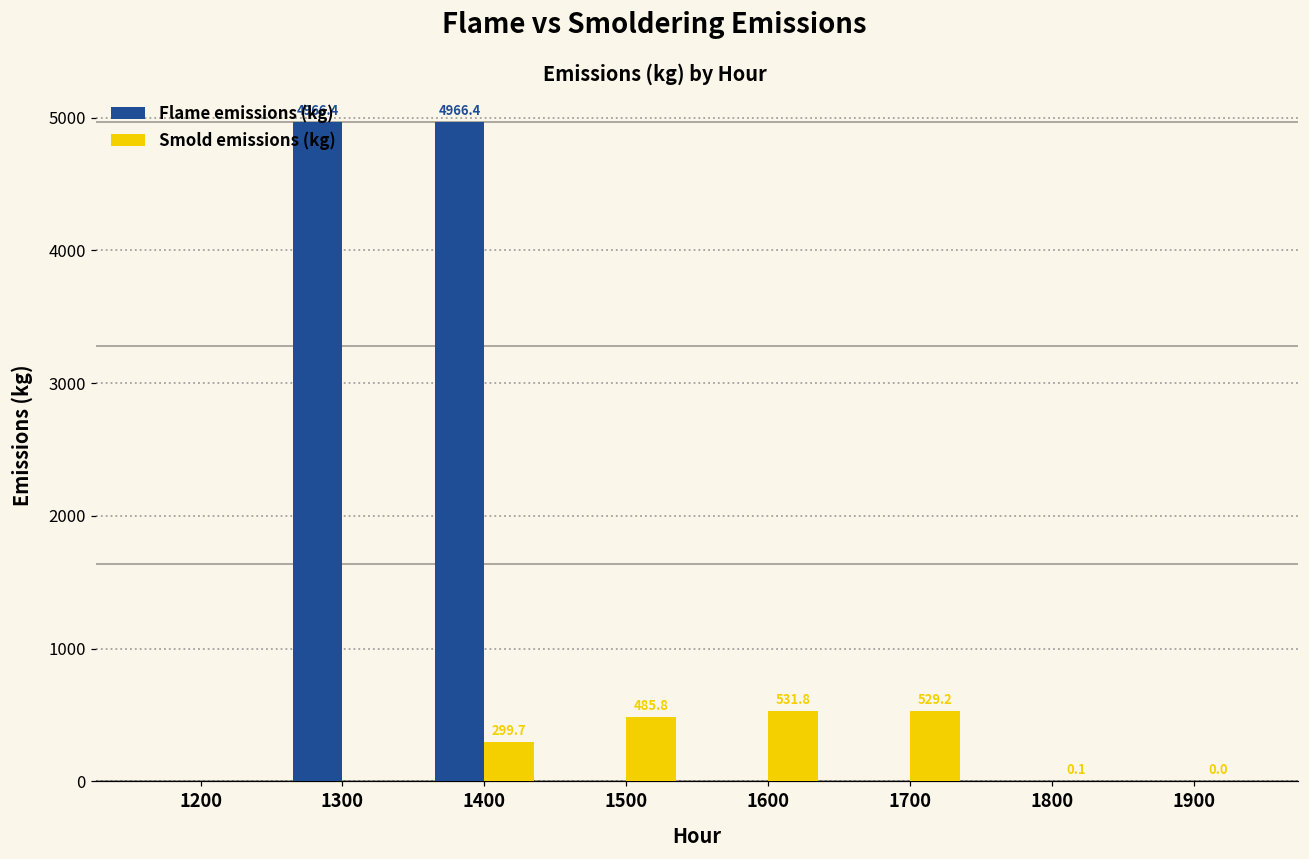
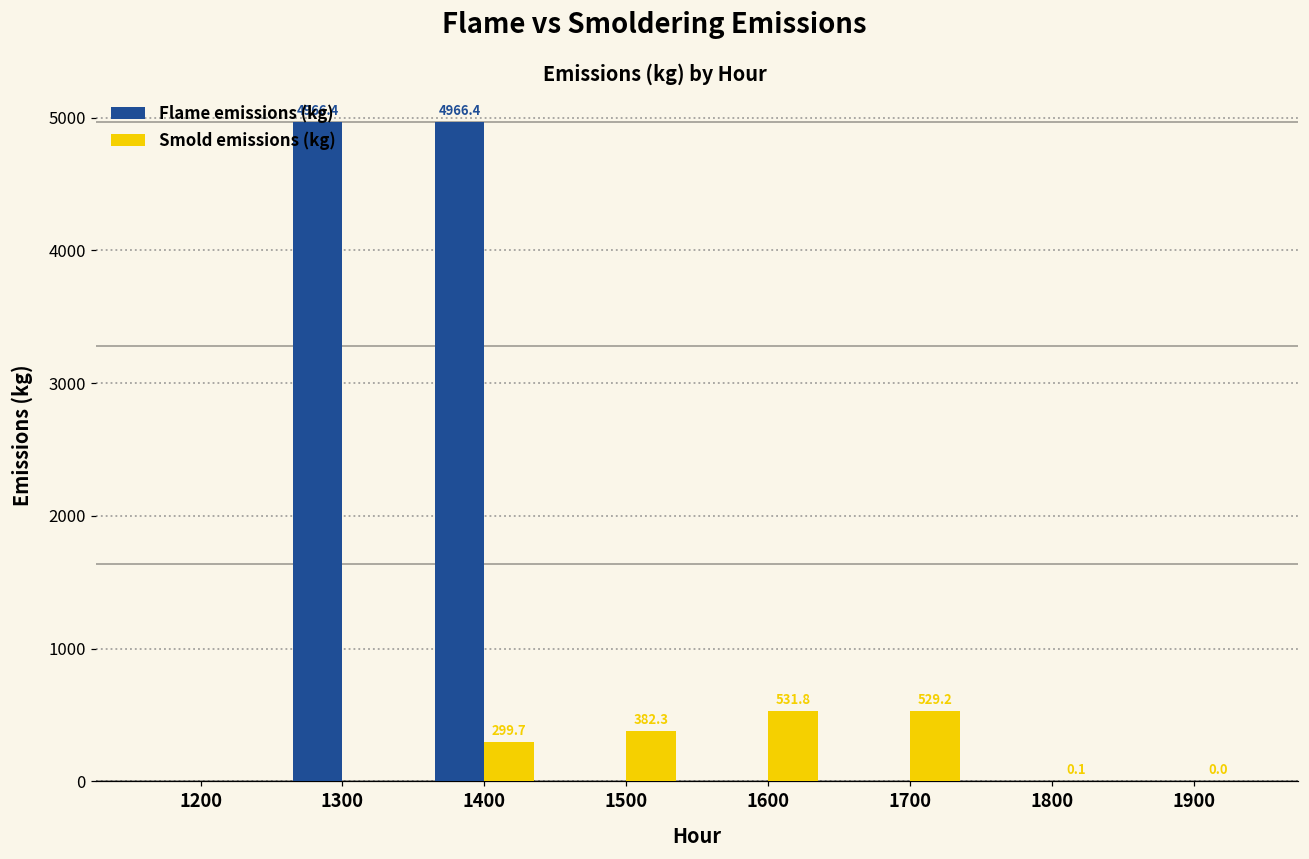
Smold emissions (kg), 1500: 485.8 -> 382.3
